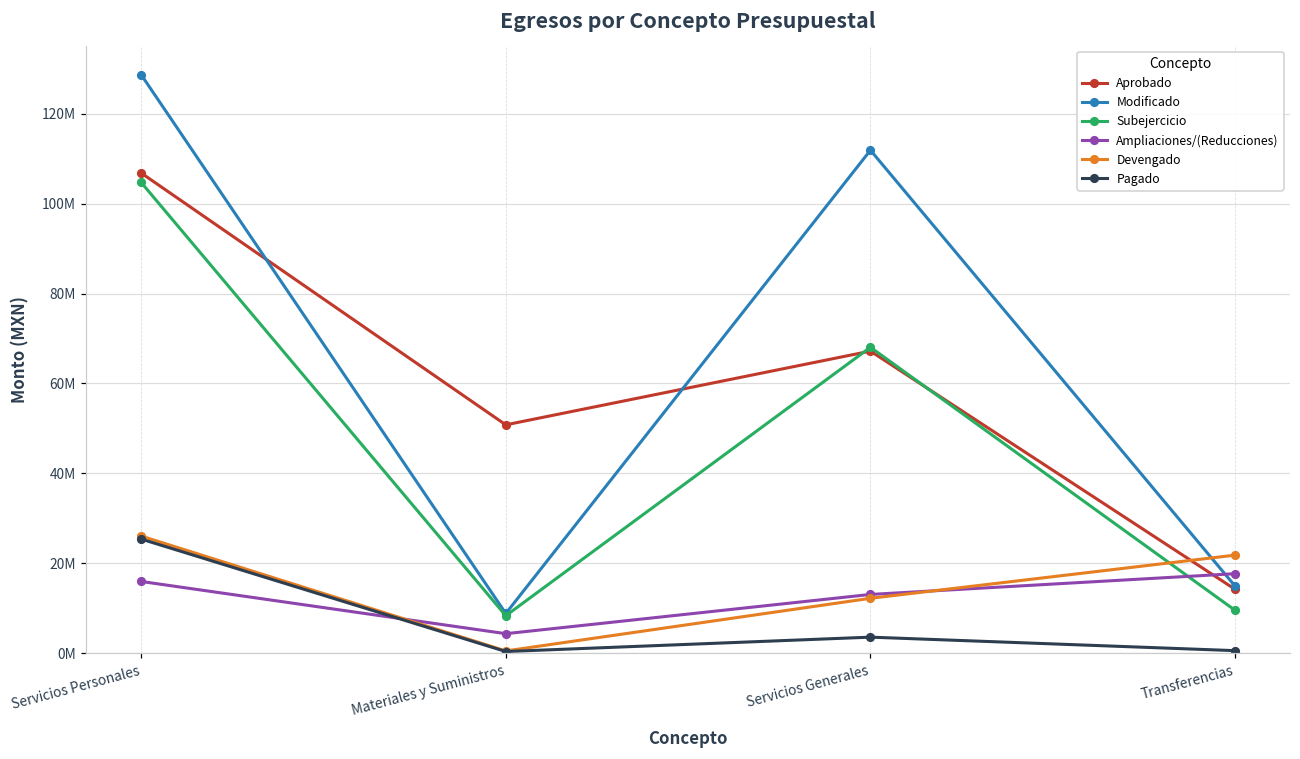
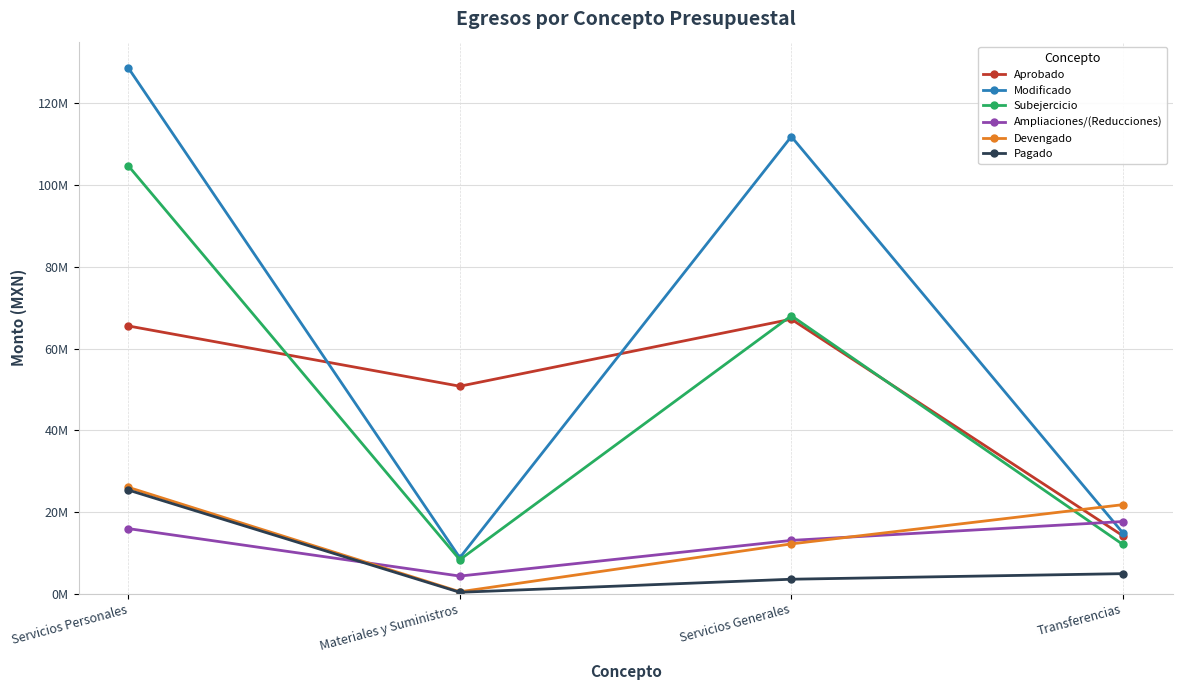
Aprobado, Servicios Personales: 107000000 -> 66000000
Subejercicio, Transferencias: 10000000 -> 12000000
Pagado, Transferencias: 1000000 -> 5000000
